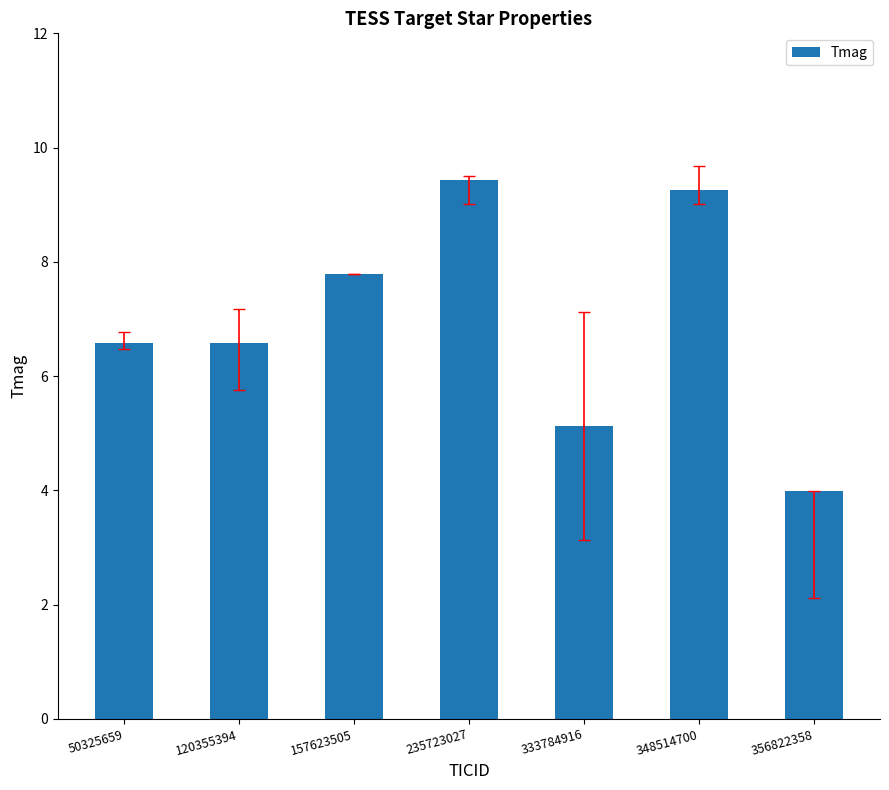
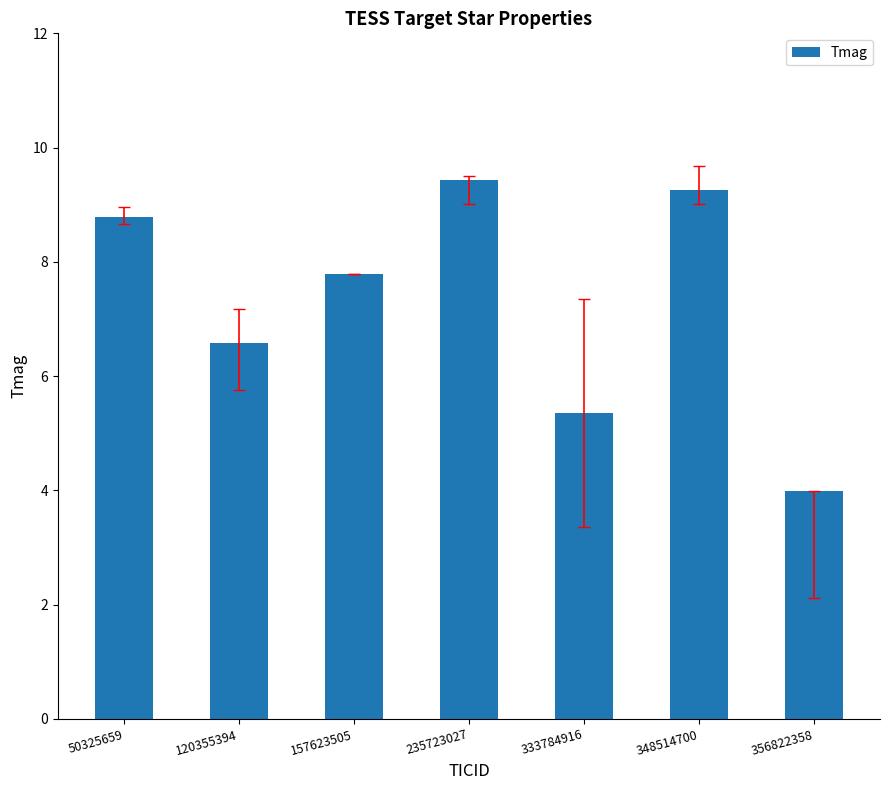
Tmag, 50325659: 6.6 -> 8.8
Tmag, 333784916: 5.1 -> 5.4
